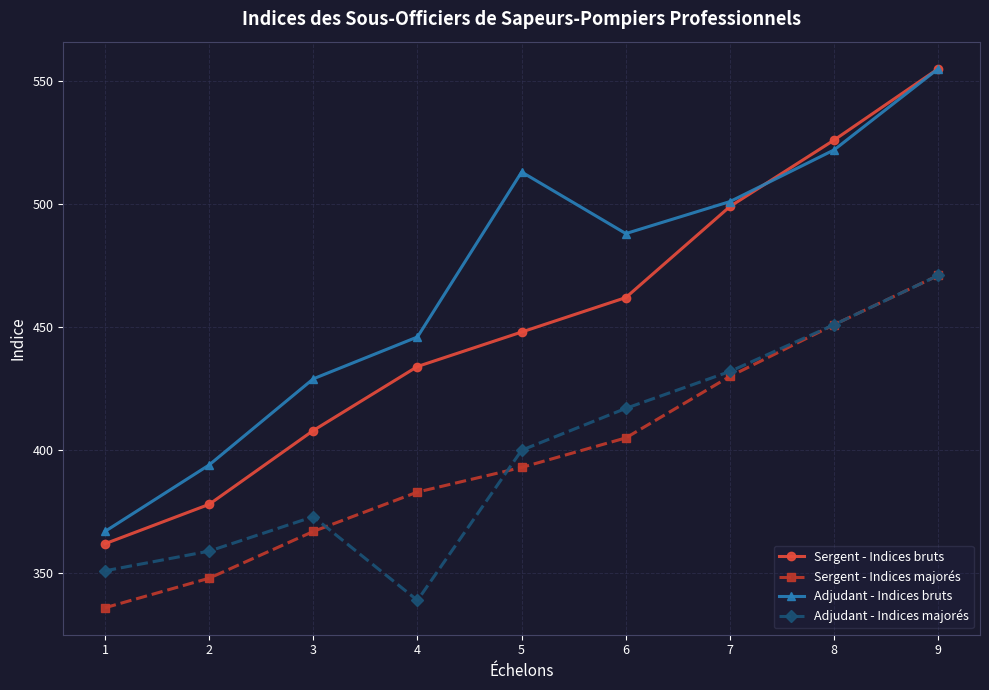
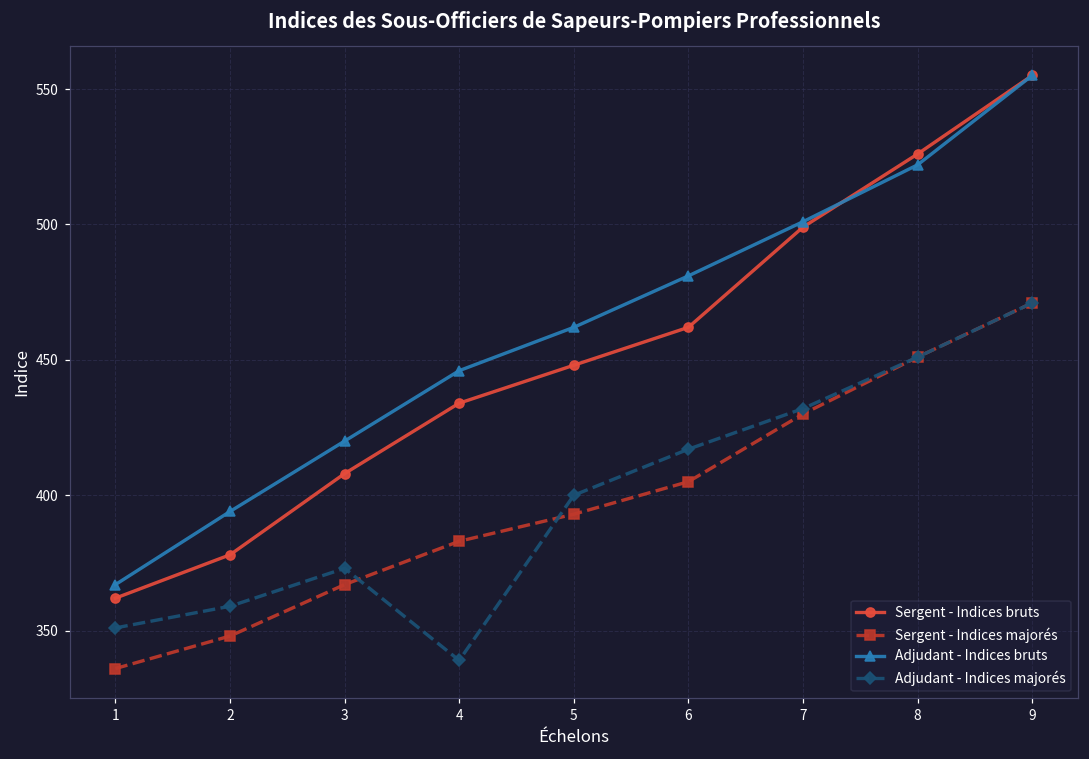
Adjudant - Indices bruts, 3: 429 -> 420
Adjudant - Indices bruts, 5: 513 -> 462
Adjudant - Indices bruts, 6: 488 -> 481
